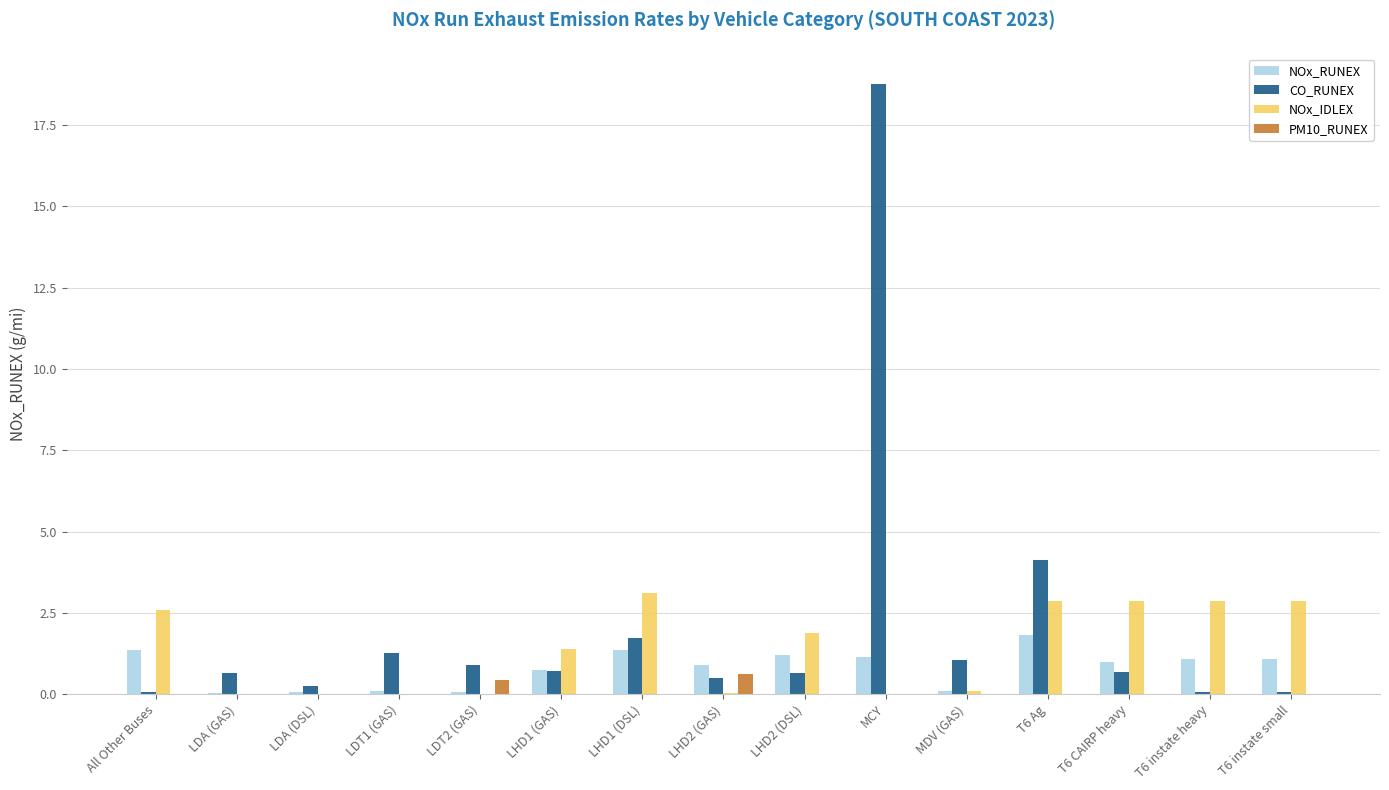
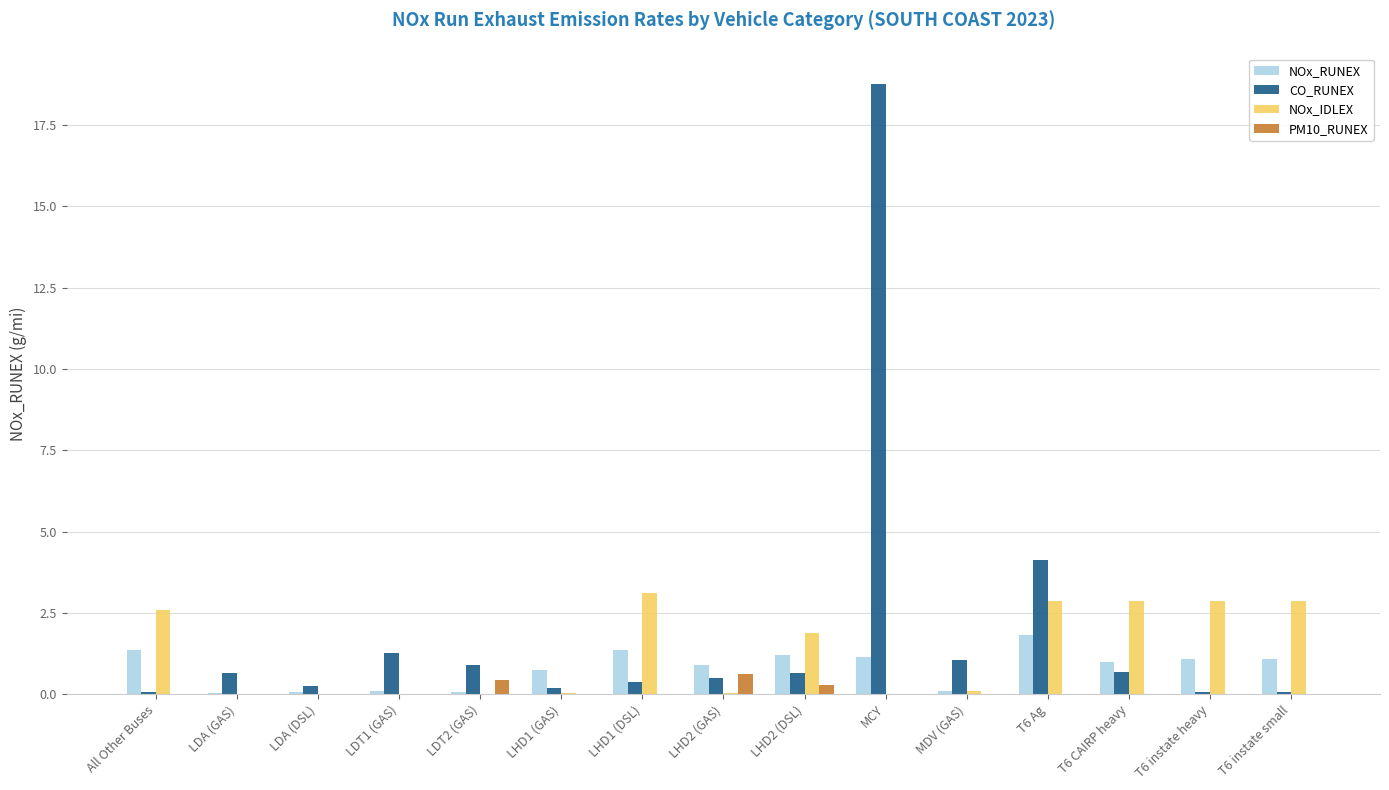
CO_RUNEX, LHD1 (GAS): 0.7 -> 0.2
NOx_IDLEX, LHD1 (GAS): 1.4 -> 0.0
CO_RUNEX, LHD1 (DSL): 1.7 -> 0.4
PM10_RUNEX, LHD2 (DSL): 0.0 -> 0.3
